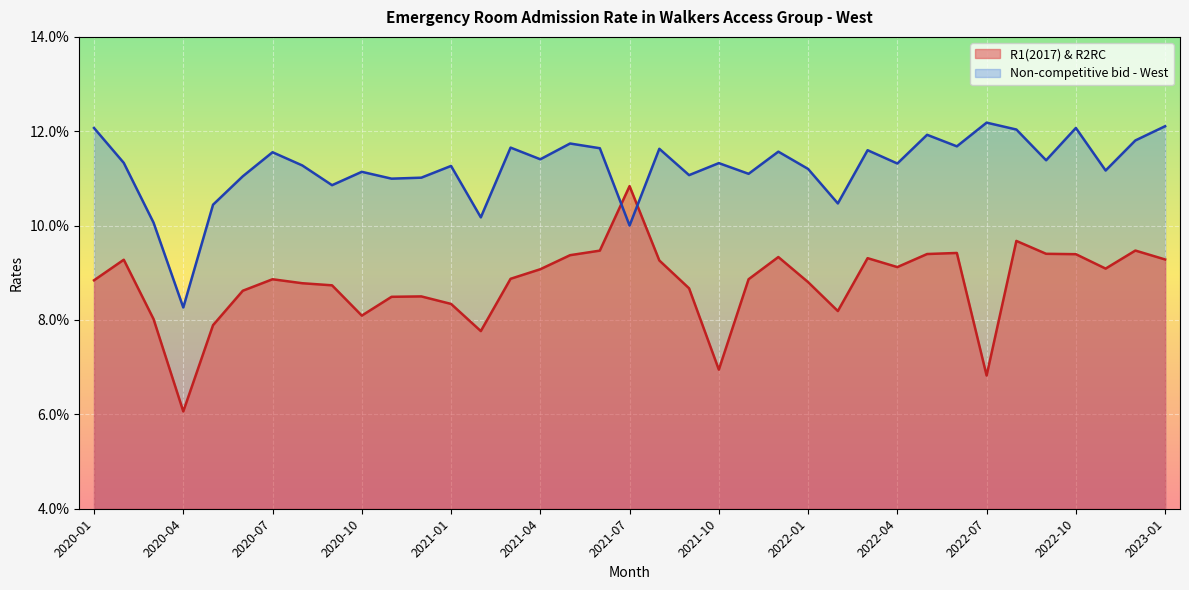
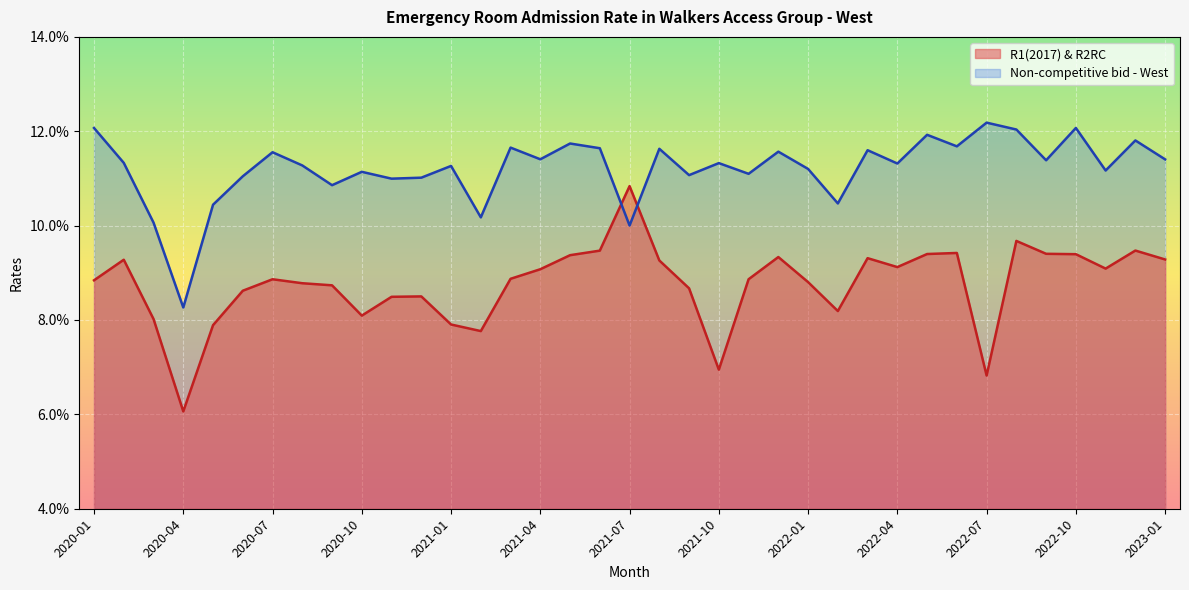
R1(2017) & R2RC, 2021-01: 8.3% -> 7.9%
Non-competitive bid - West, 2023-01: 12.1% -> 11.4%
